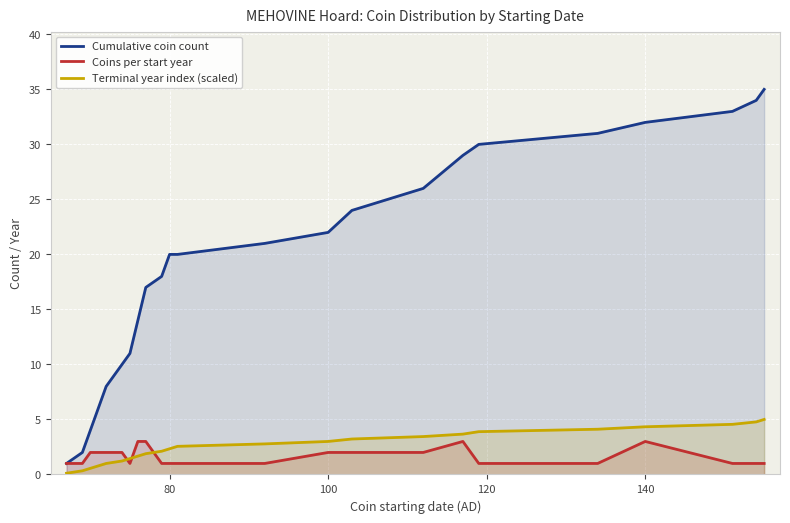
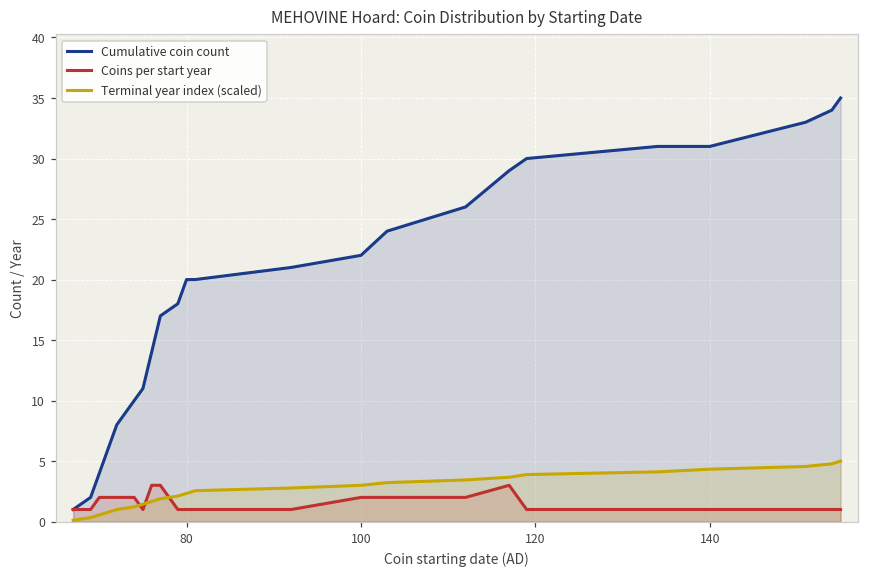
Cumulative coin count, 140: 32 -> 31
Coins per start year, 140: 3 -> 1
